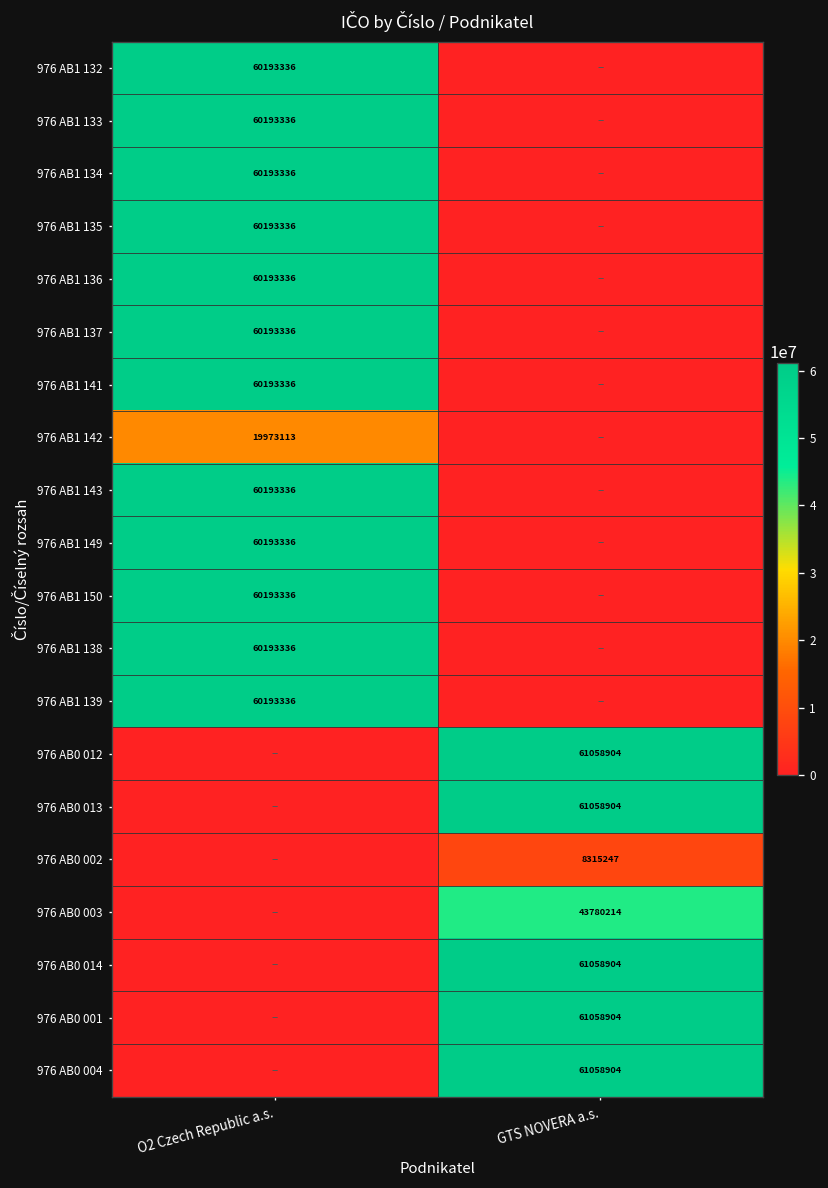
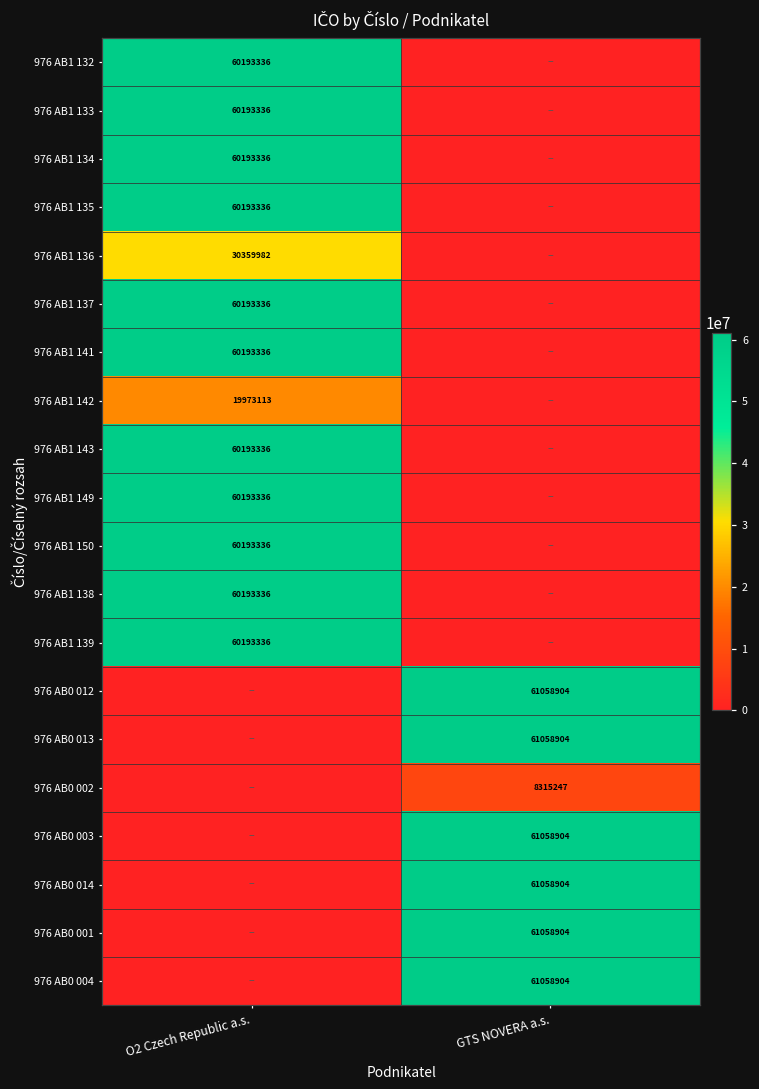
976 AB1 136, O2 Czech Republic a.s.: 60193336 -> 30359982
976 AB0 003, GTS NOVERA a.s.: 43780214 -> 61058904
